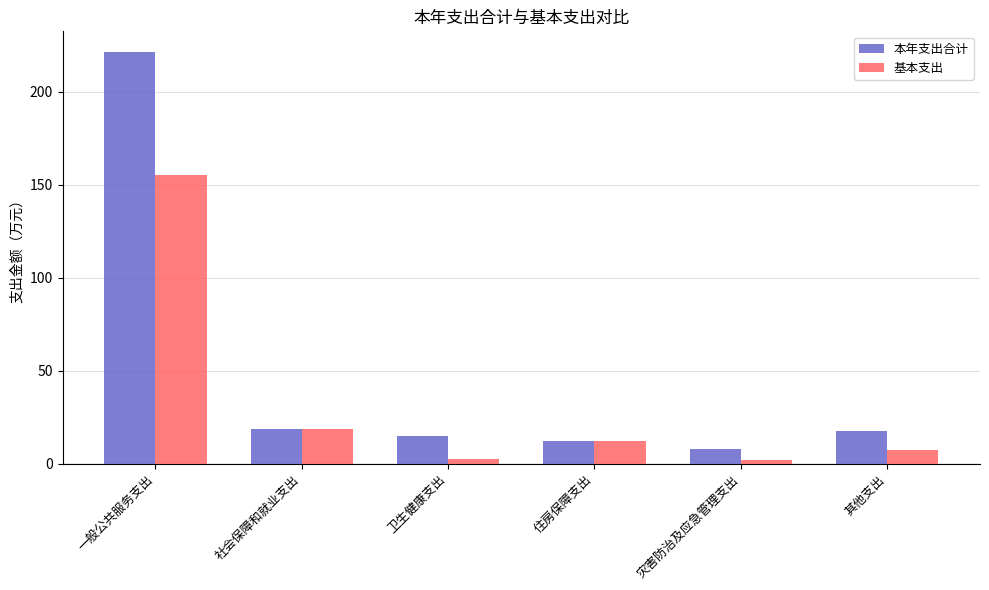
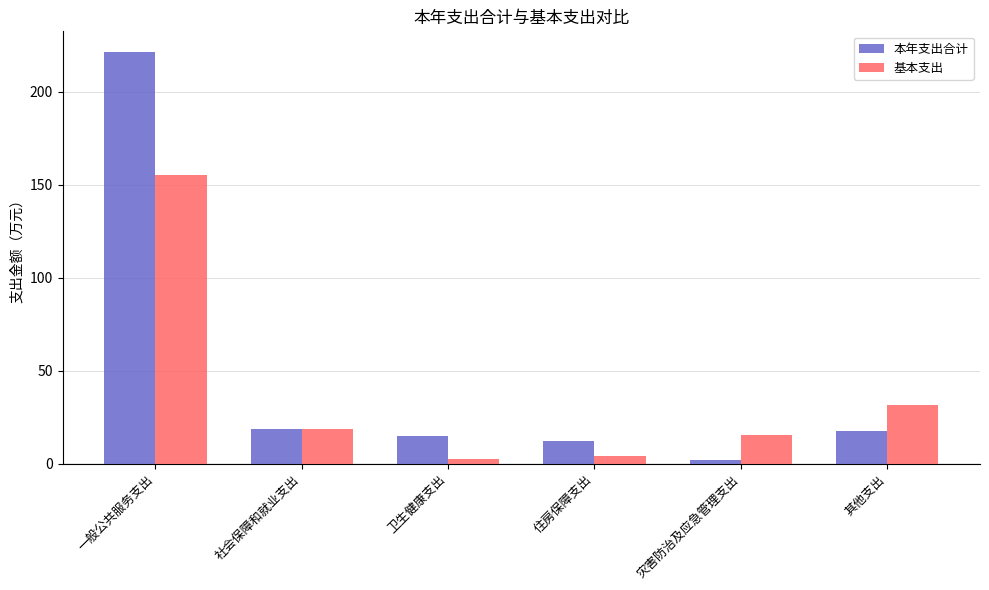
基本支出, 住房保障支出: 12 -> 4
本年支出合计, 灾害防治及应急管理支出: 8 -> 2
基本支出, 灾害防治及应急管理支出: 2 -> 15
基本支出, 其他支出: 7 -> 32
